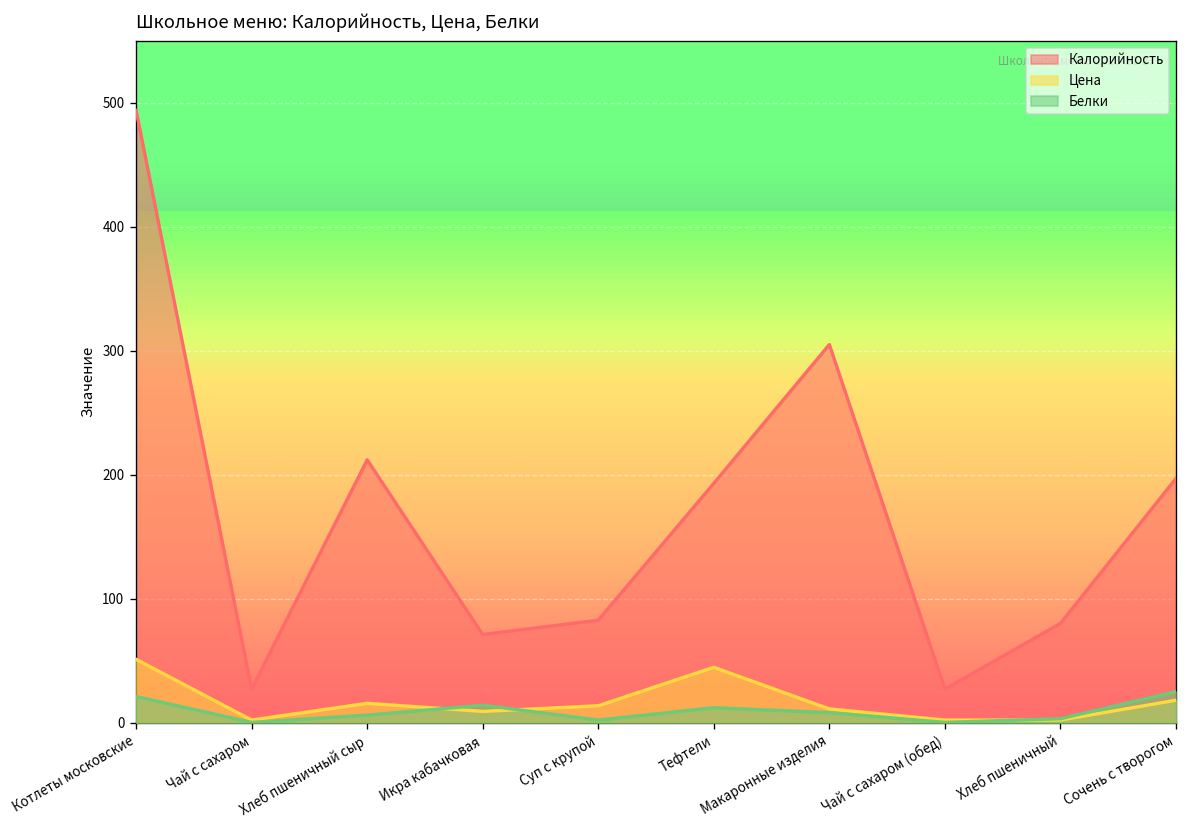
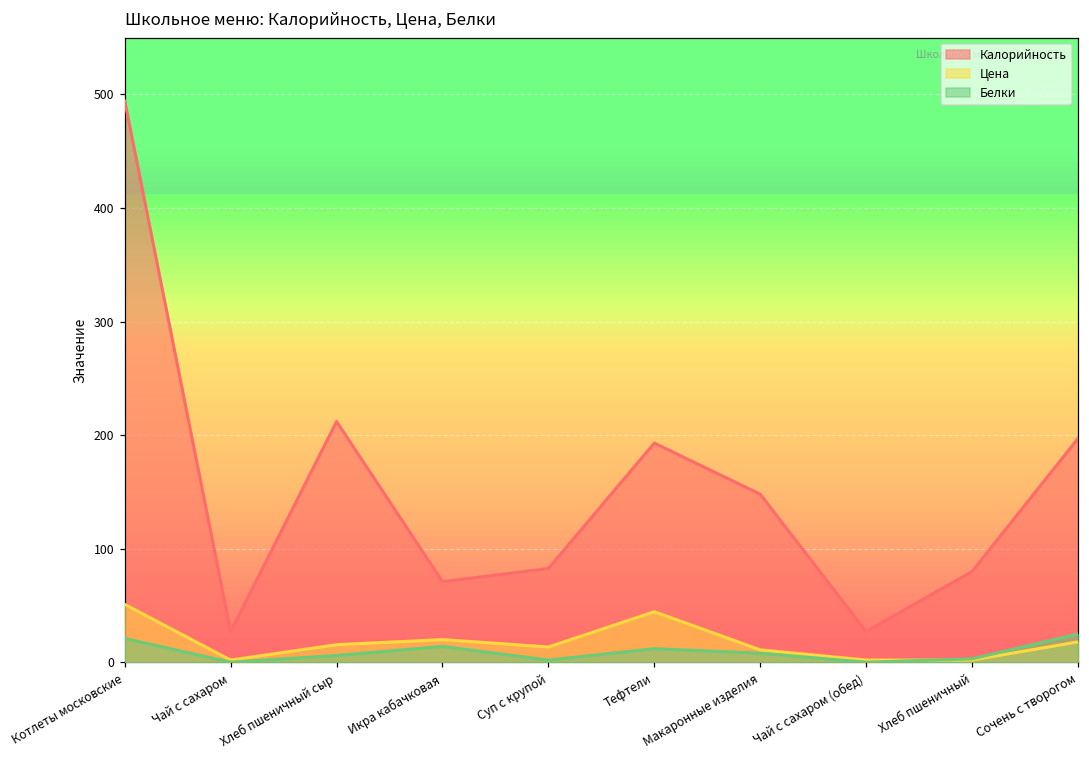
Цена, Икра кабачковая: 9 -> 20
Калорийность, Макаронные изделия: 305 -> 148
